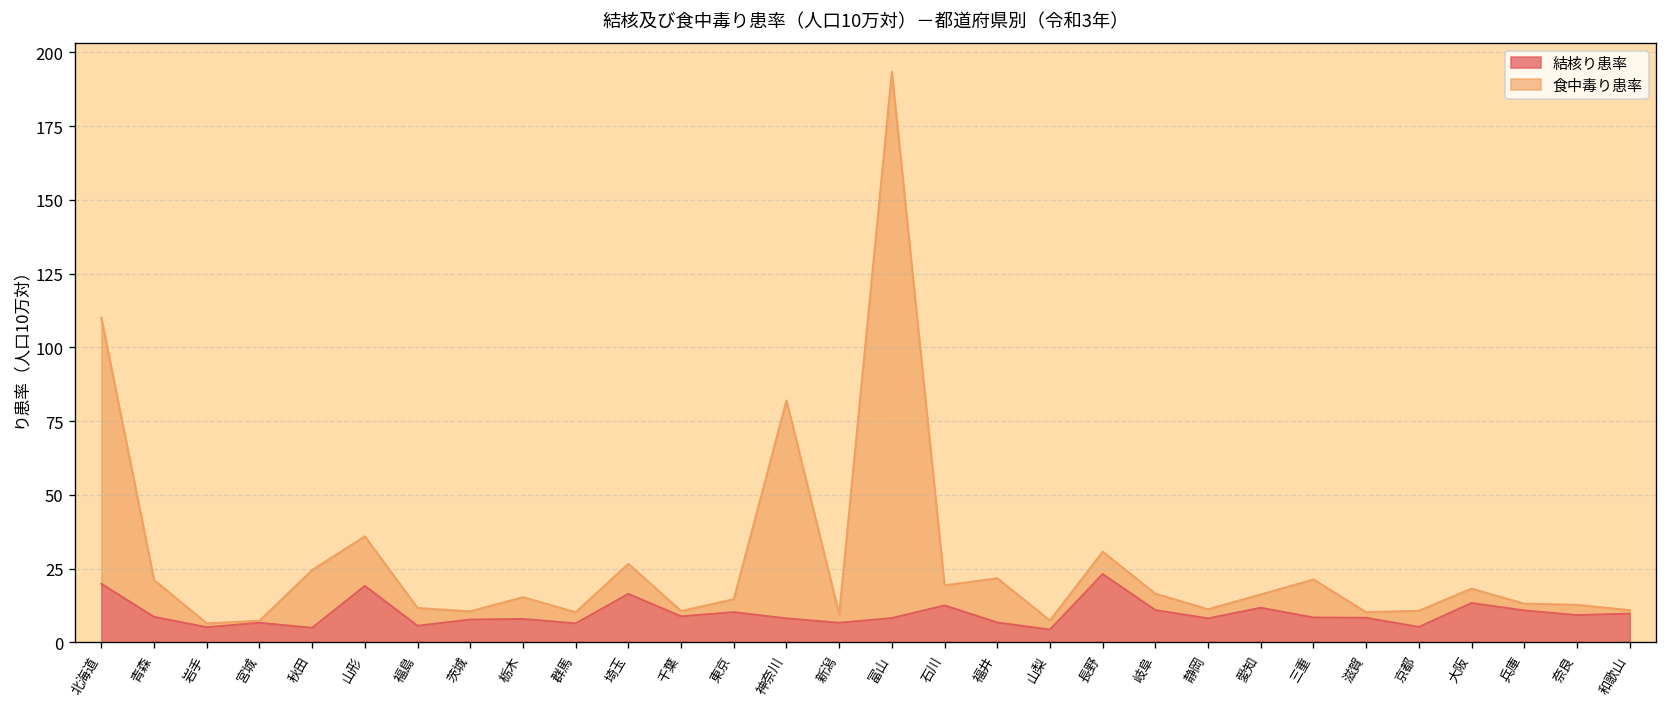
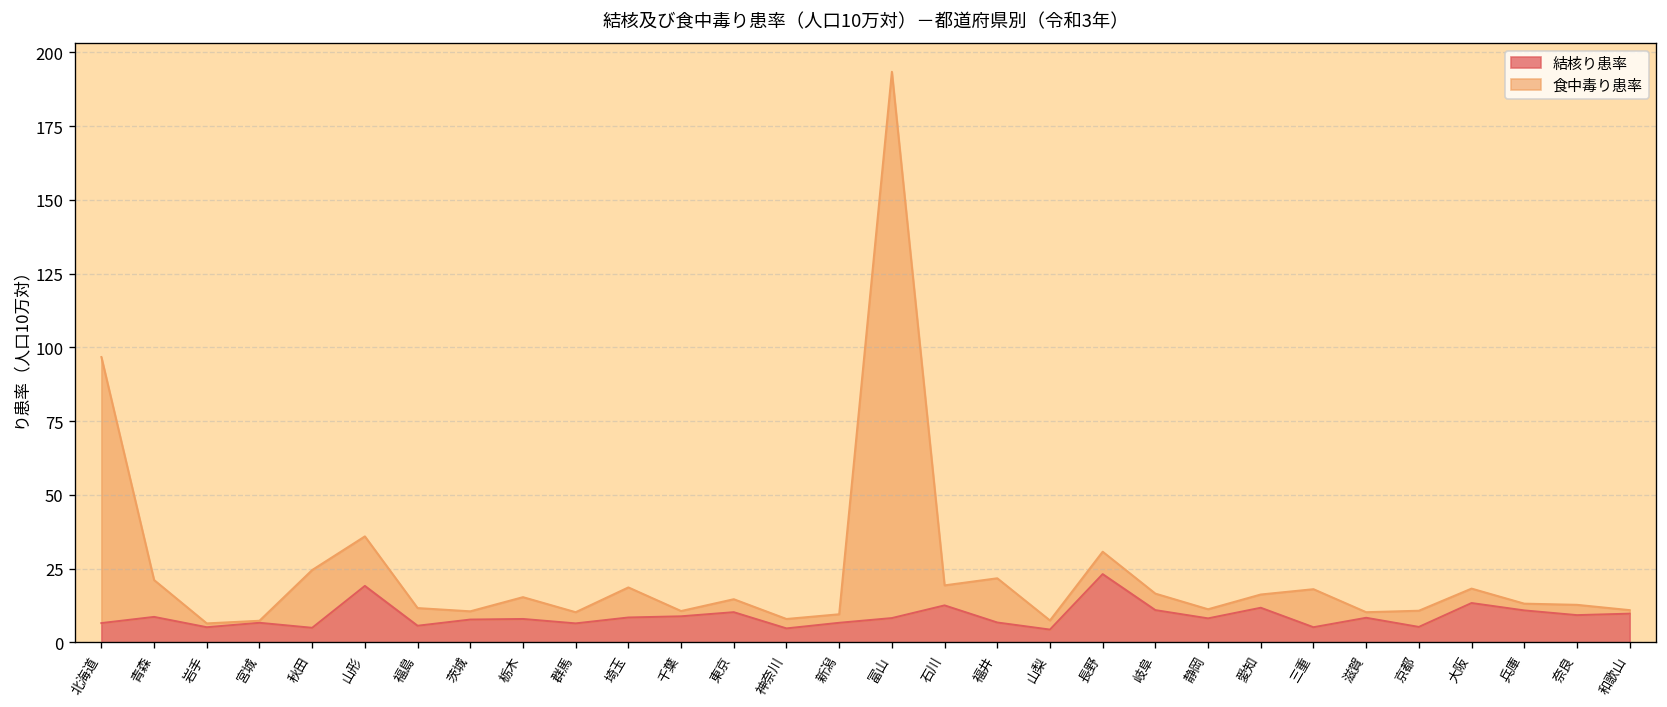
結核り患率, 北海道: 20 -> 7
結核り患率, 埼玉: 16 -> 8
結核り患率, 神奈川: 8 -> 5
食中毒り患率, 神奈川: 74 -> 3
結核り患率, 三重: 8 -> 5
